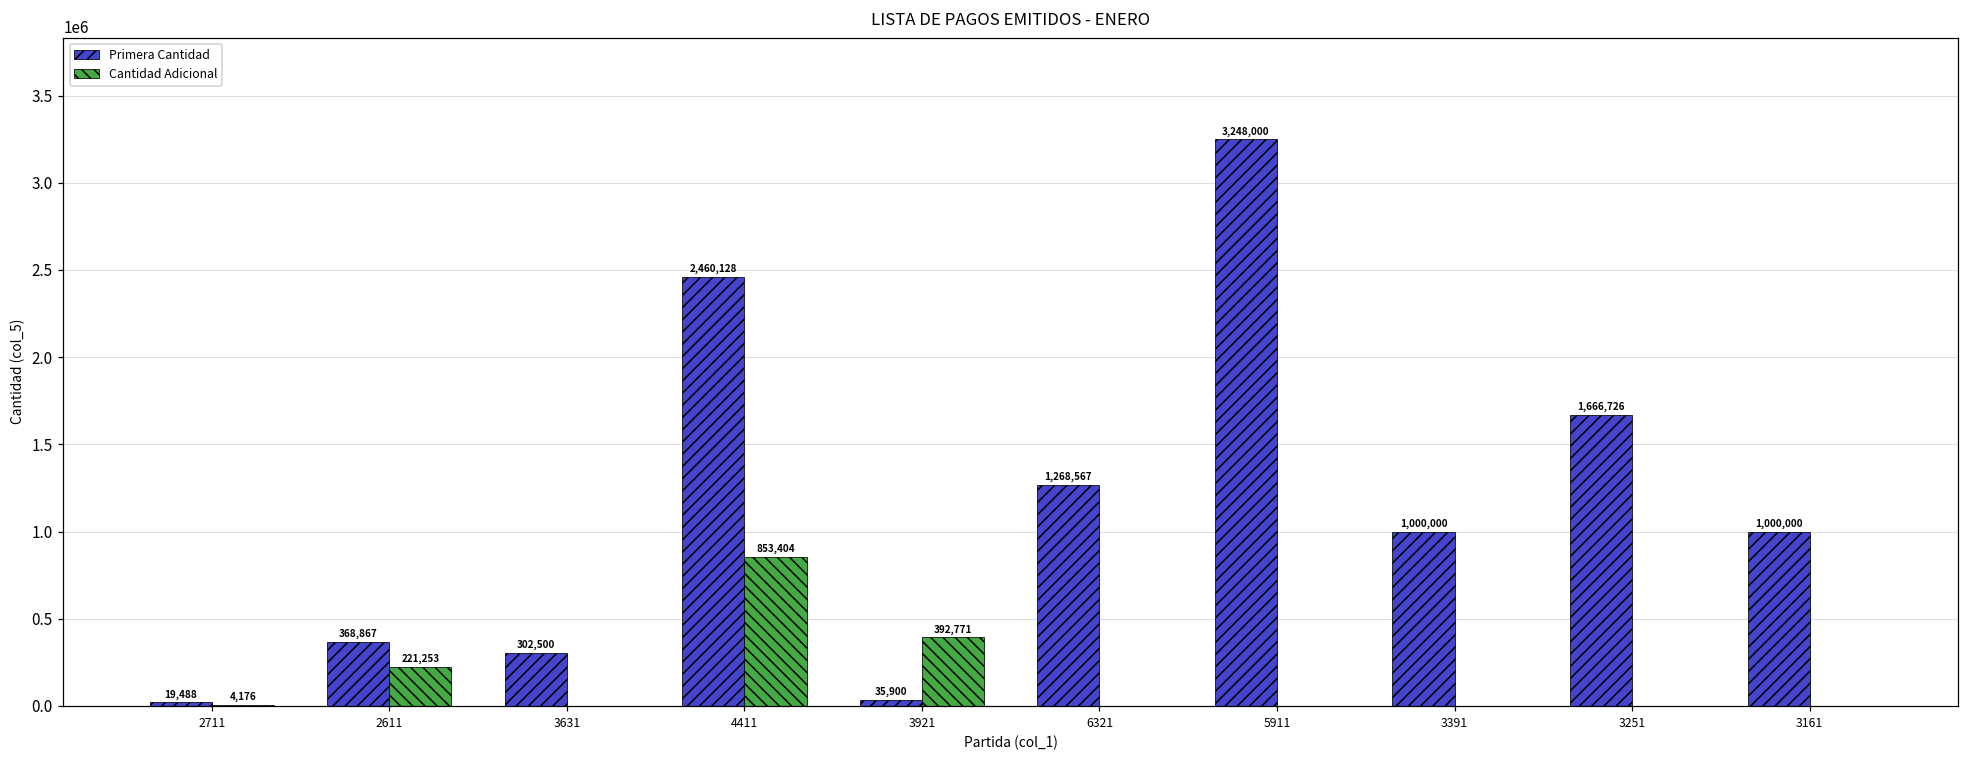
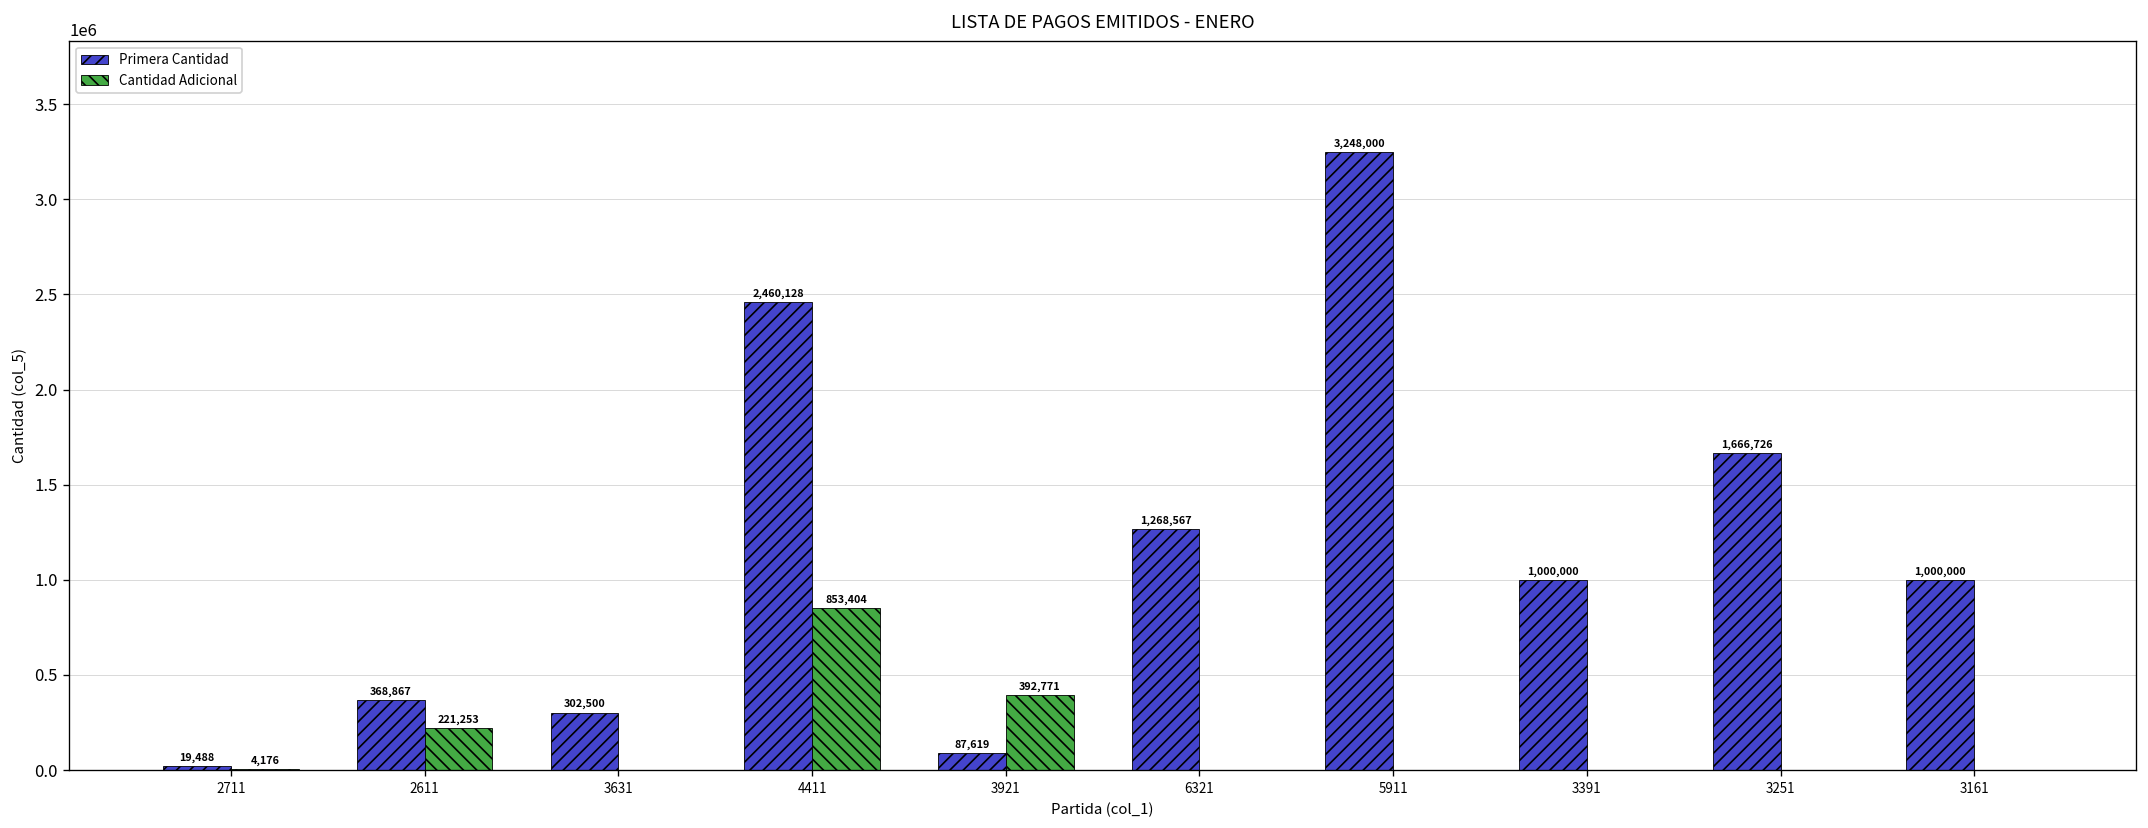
Primera Cantidad, 3921: 35,900 -> 87,619
